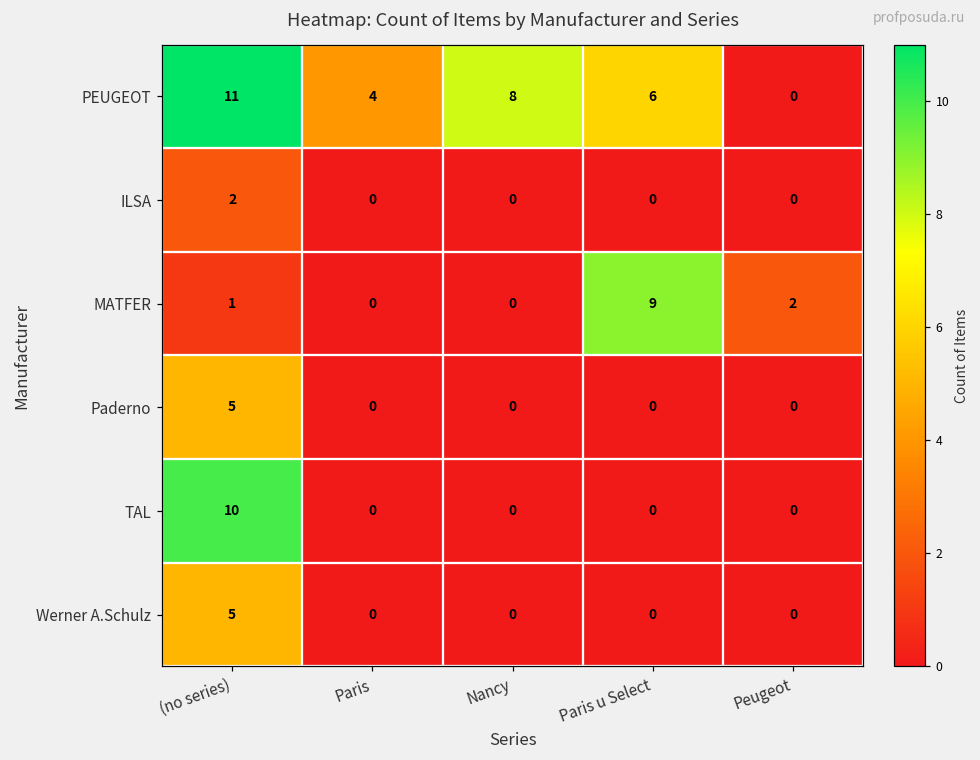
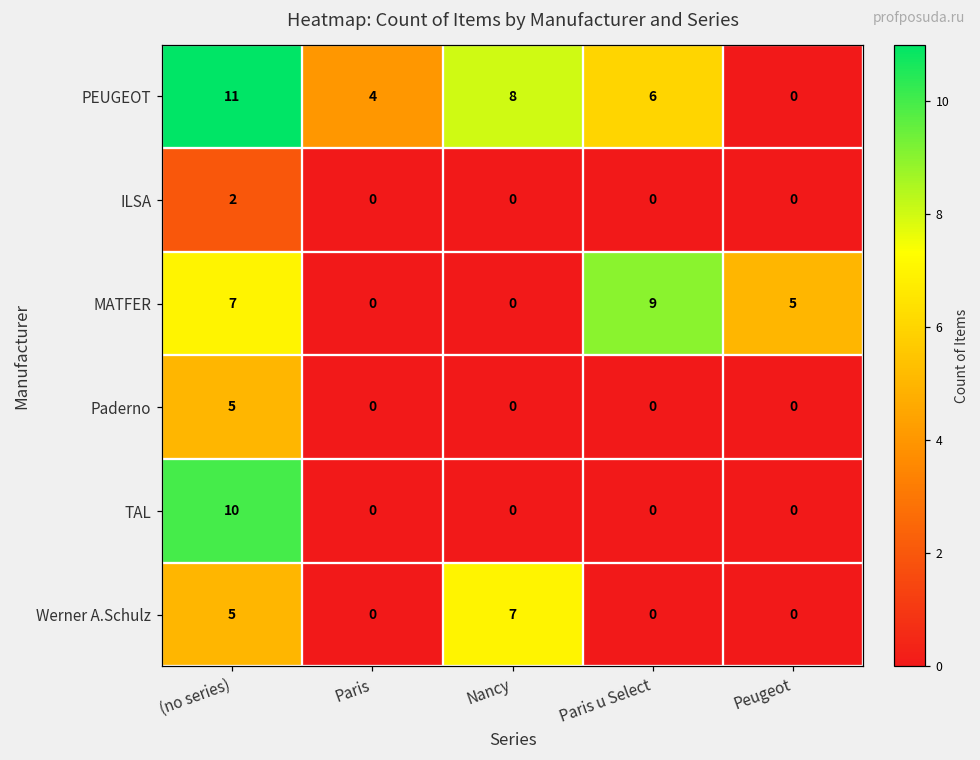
MATFER, (no series): 1 -> 7
MATFER, Peugeot: 2 -> 5
Werner A.Schulz, Nancy: 0 -> 7
